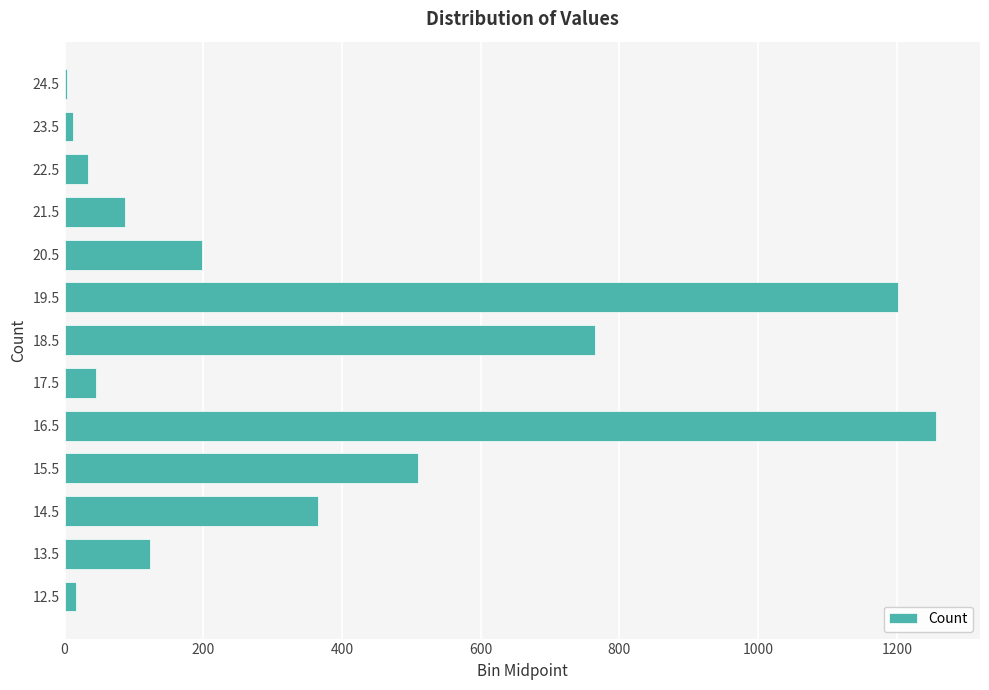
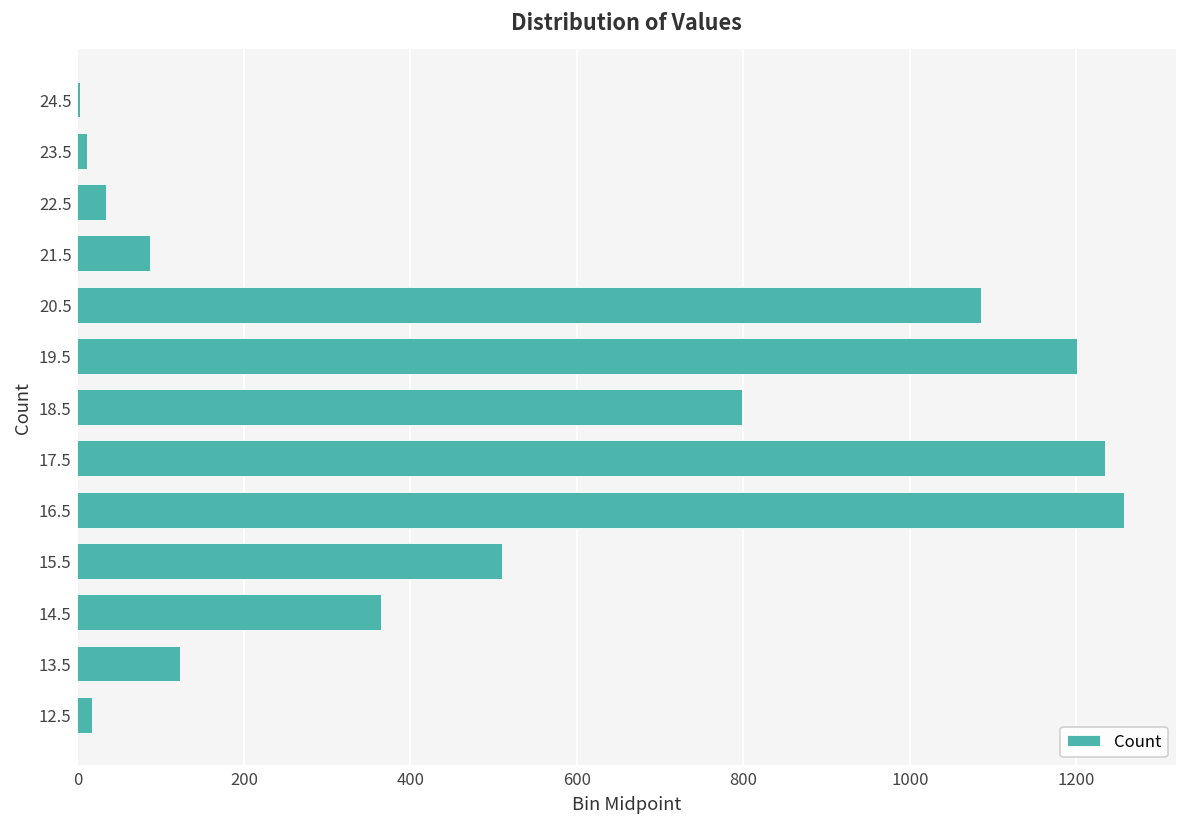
20.5: 200 -> 1090
18.5: 770 -> 800
17.5: 50 -> 1240
